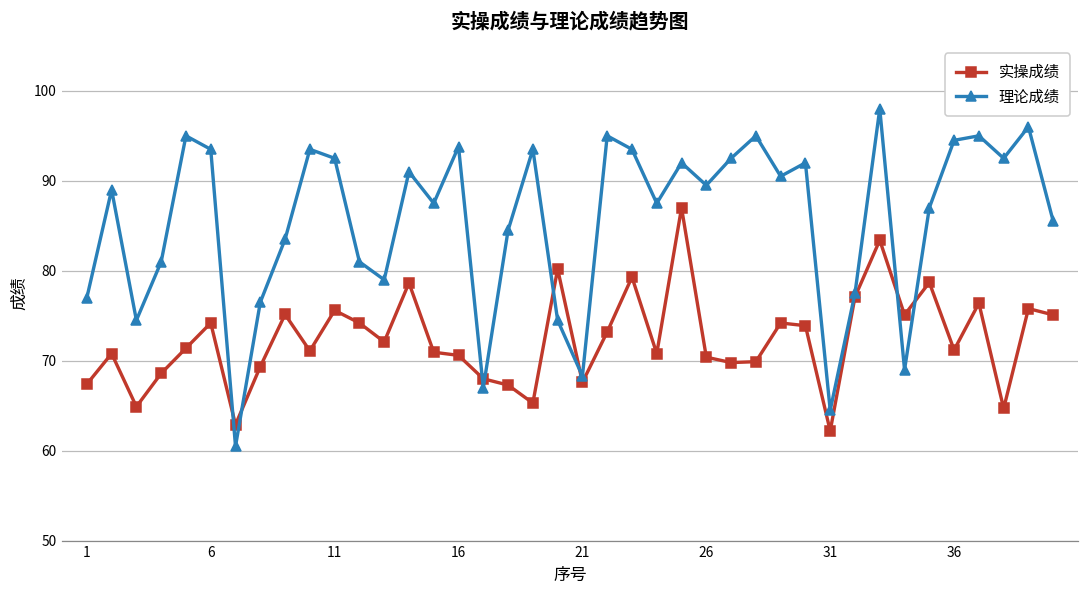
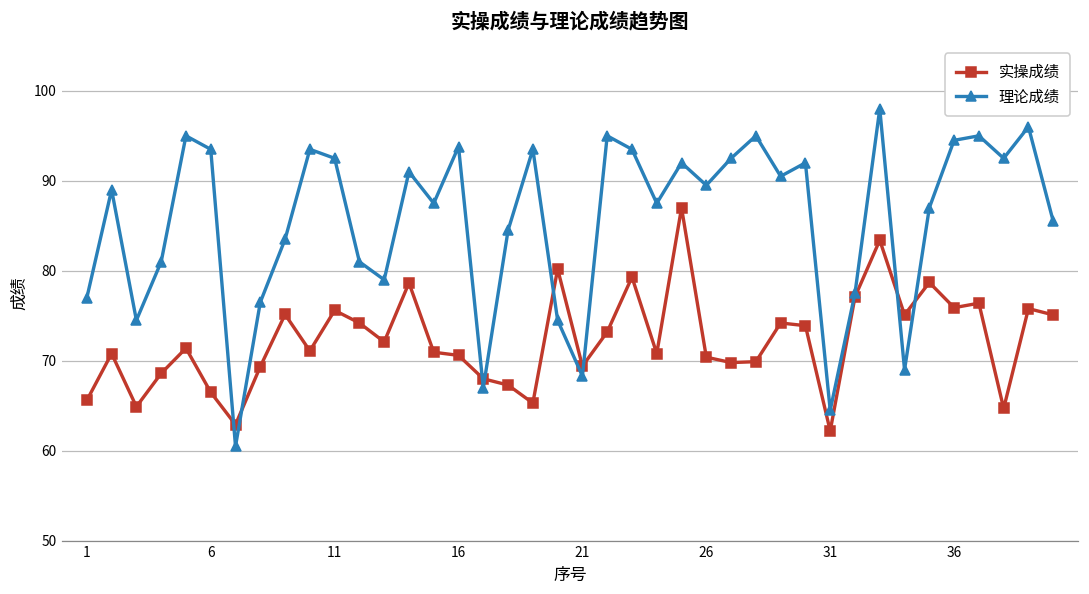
实操成绩, 1: 67 -> 66
实操成绩, 6: 74 -> 67
实操成绩, 21: 68 -> 69
实操成绩, 36: 71 -> 76
